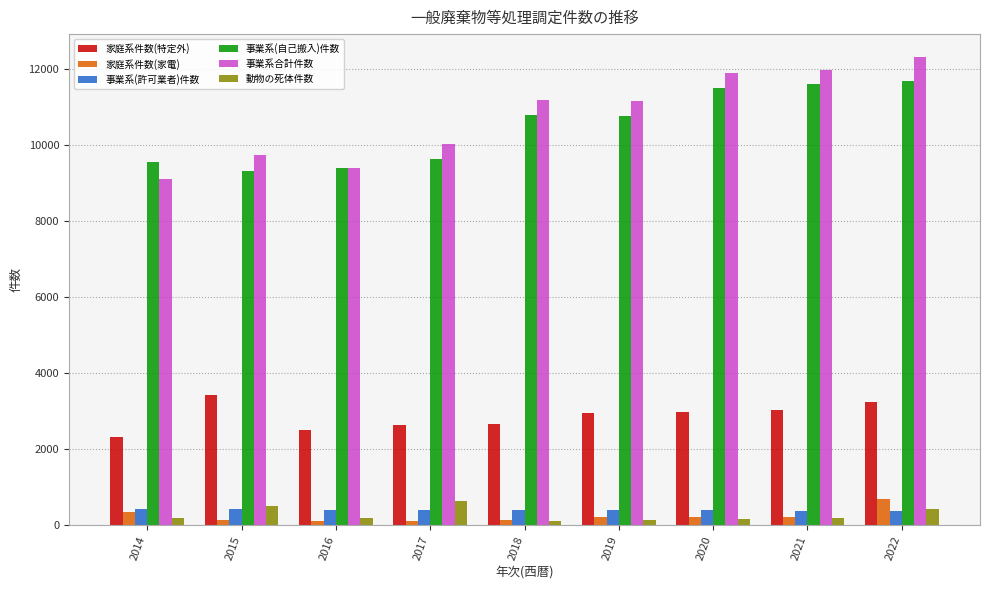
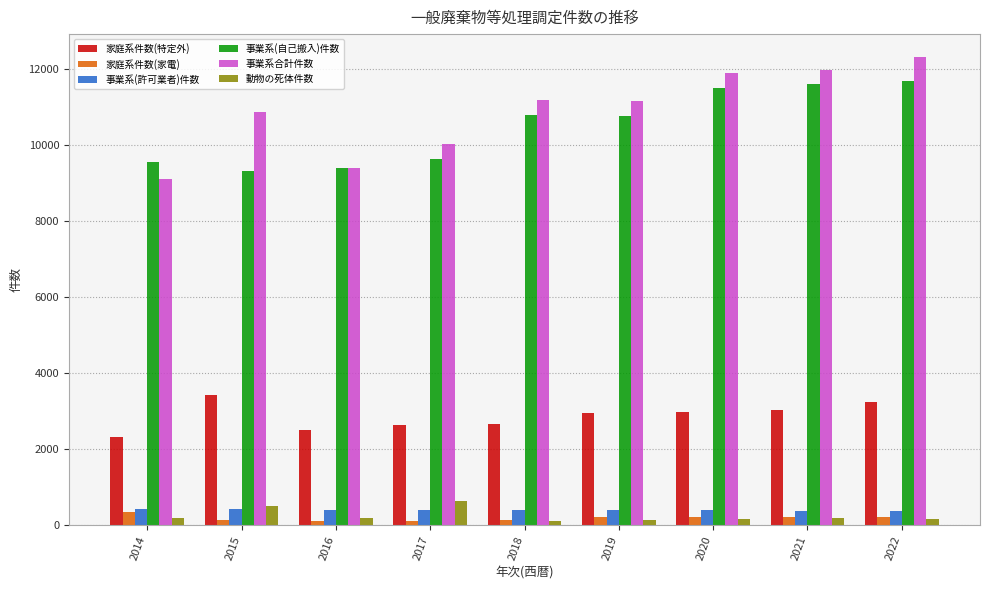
事業系合計件数, 2015: 9700 -> 10900
家庭系件数(家電), 2022: 700 -> 200
動物の死体件数, 2022: 400 -> 200
